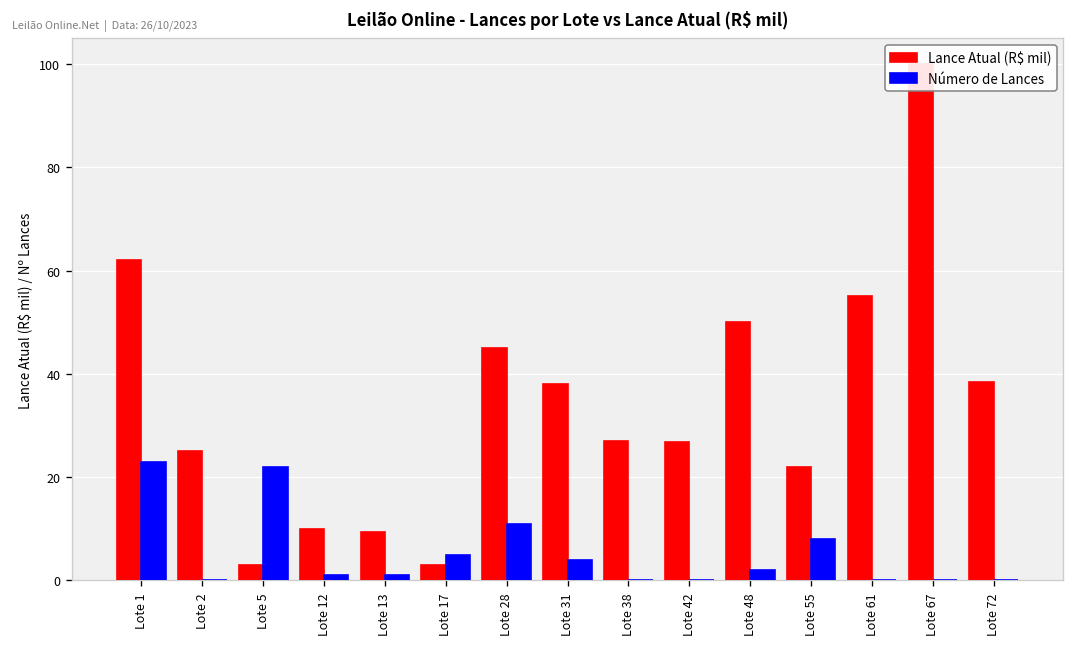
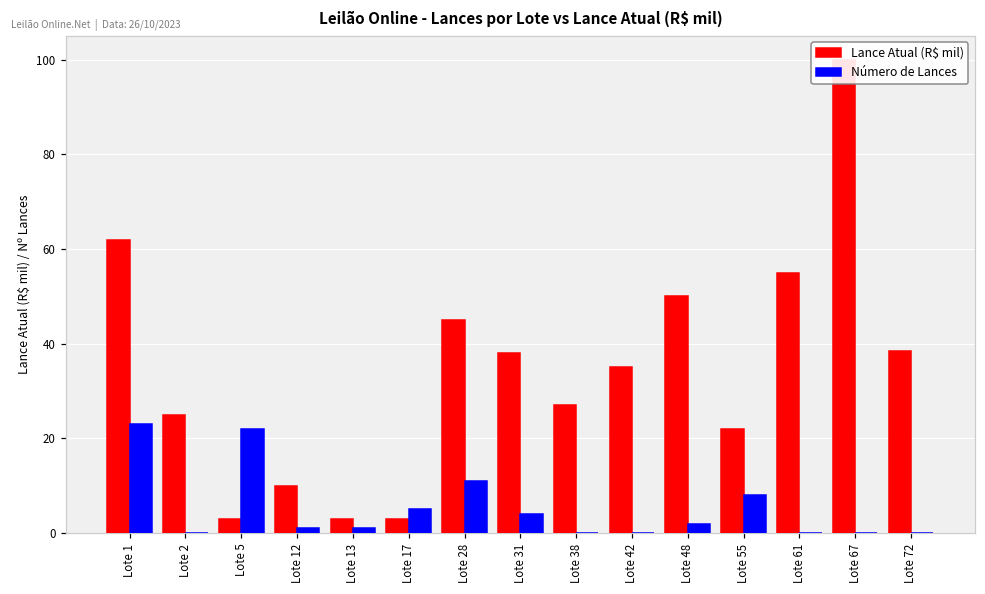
Lance Atual (R$ mil), Lote 13: 9 -> 3
Lance Atual (R$ mil), Lote 42: 27 -> 35
